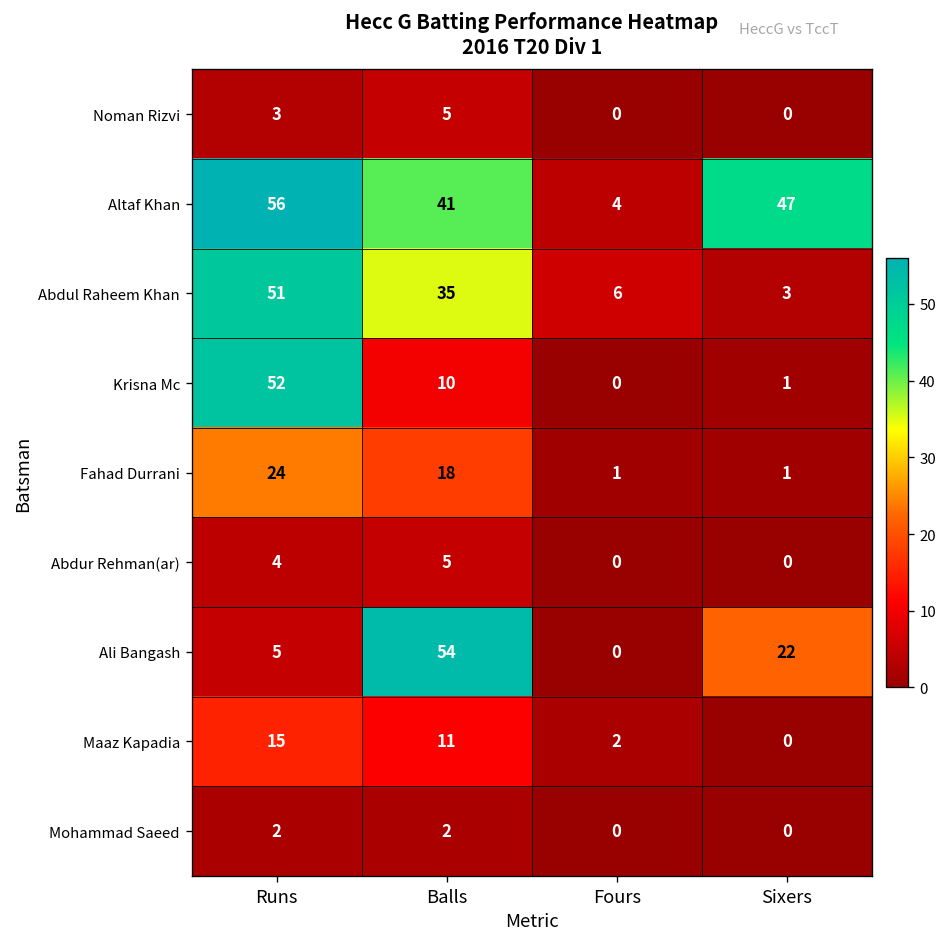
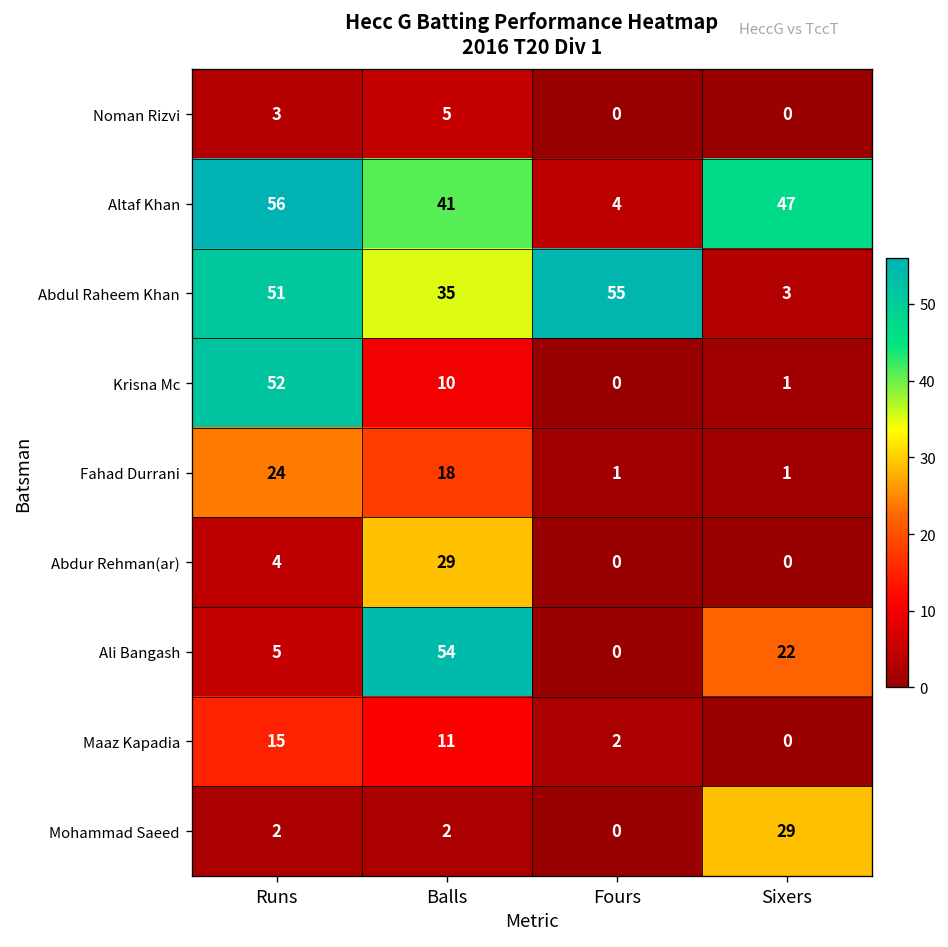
Abdul Raheem Khan, Fours: 6 -> 55
Abdur Rehman(ar), Balls: 5 -> 29
Mohammad Saeed, Sixers: 0 -> 29
